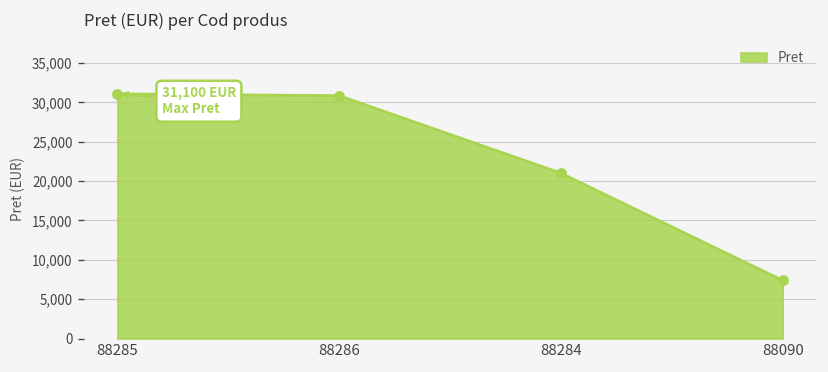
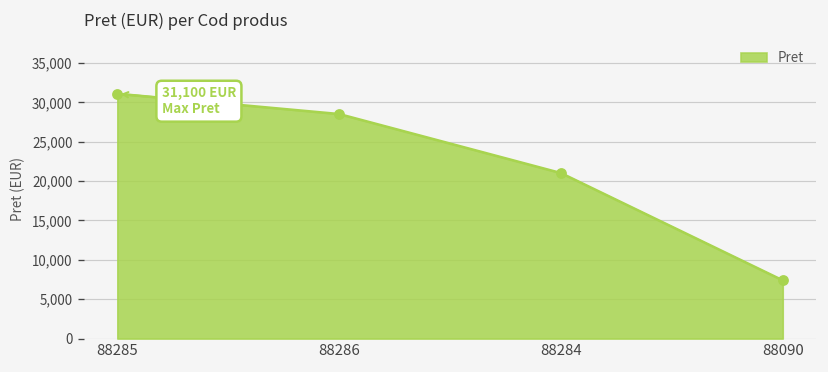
88286: 31,000 -> 29,000
